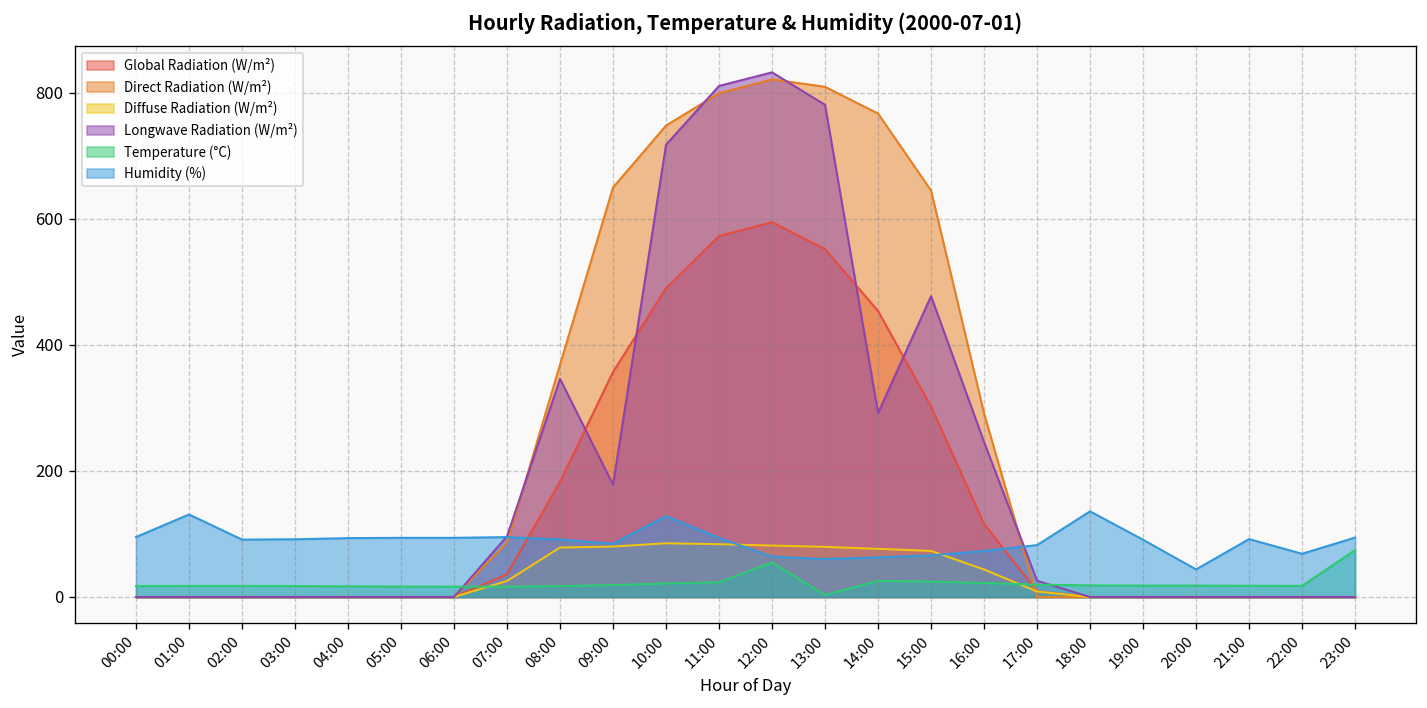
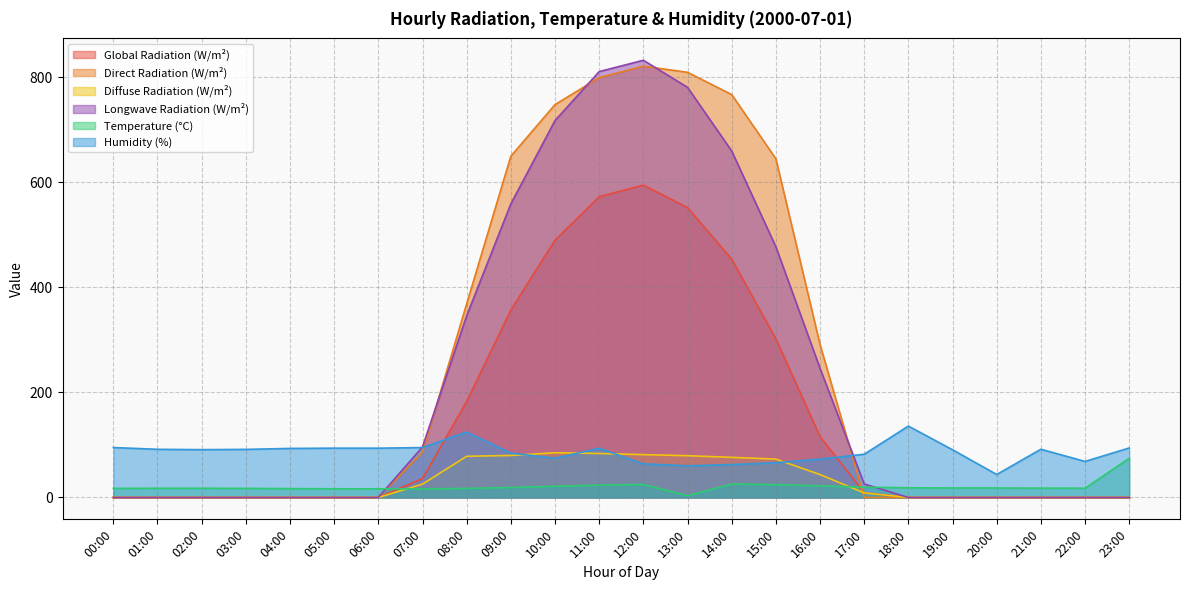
Humidity (%), 01:00: 130 -> 90
Humidity (%), 08:00: 90 -> 120
Longwave Radiation (W/m²), 09:00: 180 -> 560
Humidity (%), 10:00: 130 -> 70
Temperature (°C), 12:00: 50 -> 20
Longwave Radiation (W/m²), 14:00: 290 -> 660
